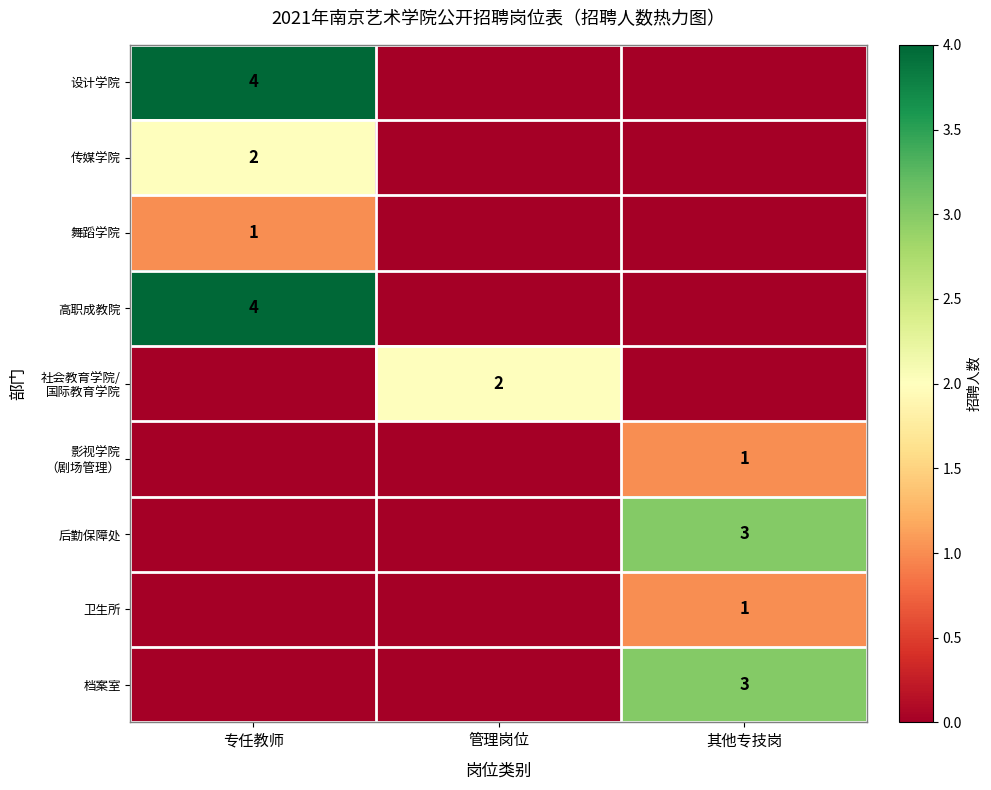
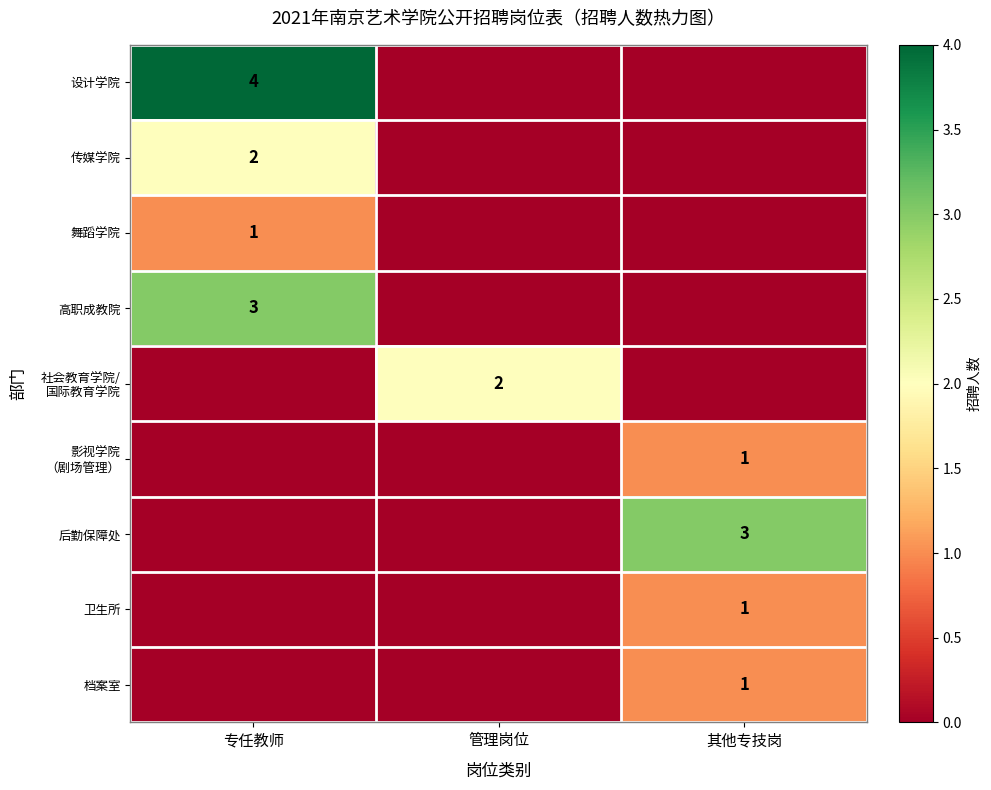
高职成教院, 专任教师: 4 -> 3
档案室, 其他专技岗: 3 -> 1
